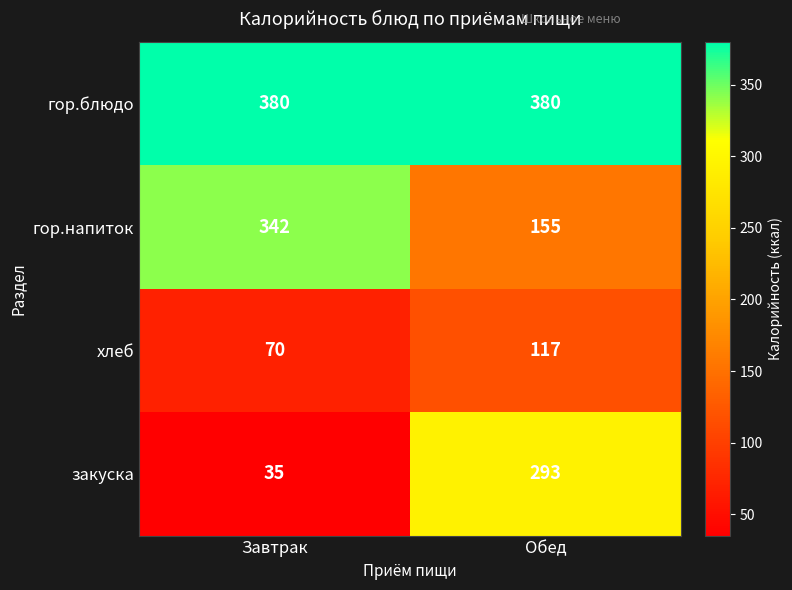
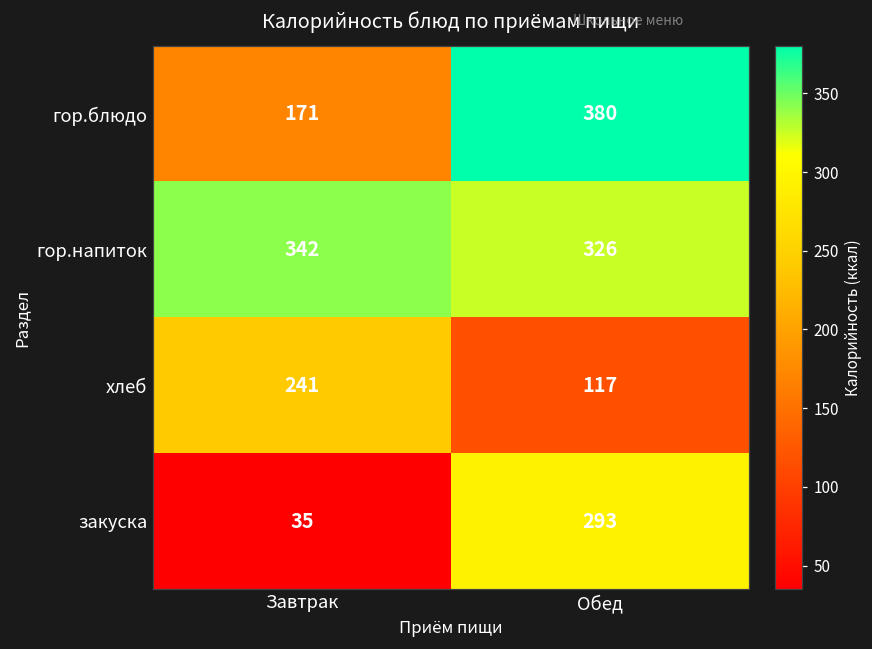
гор.блюдо, Завтрак: 380 -> 171
гор.напиток, Обед: 155 -> 326
хлеб, Завтрак: 70 -> 241
